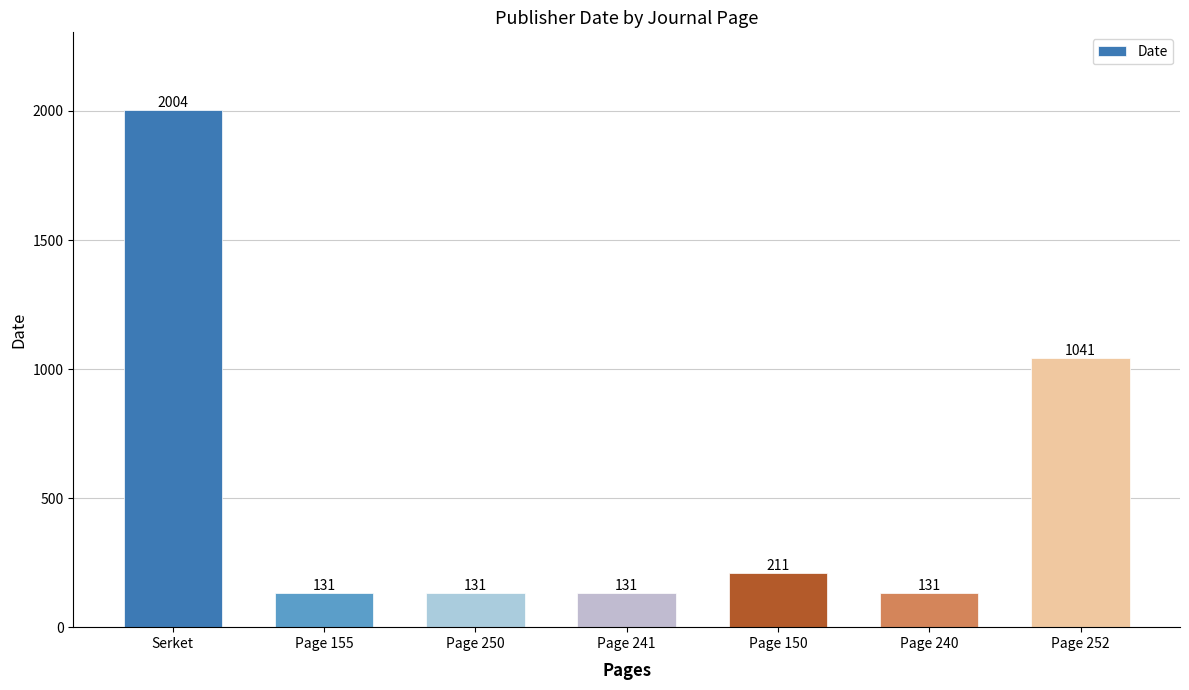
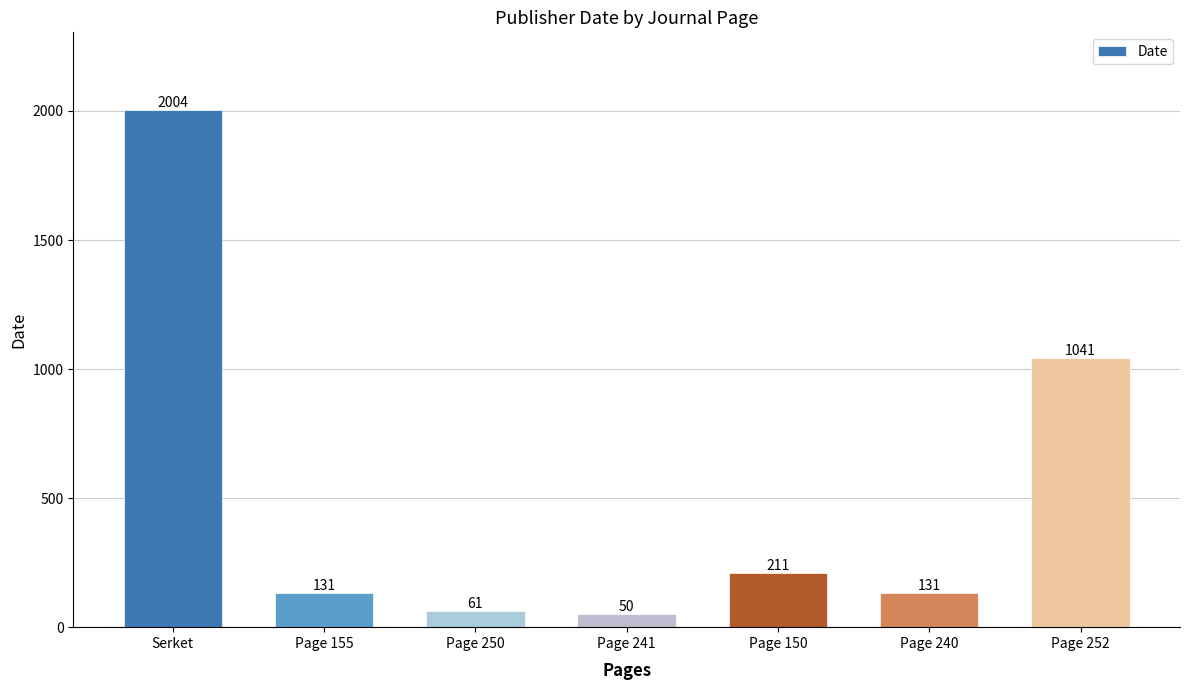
Page 250: 131 -> 61
Page 241: 131 -> 50
